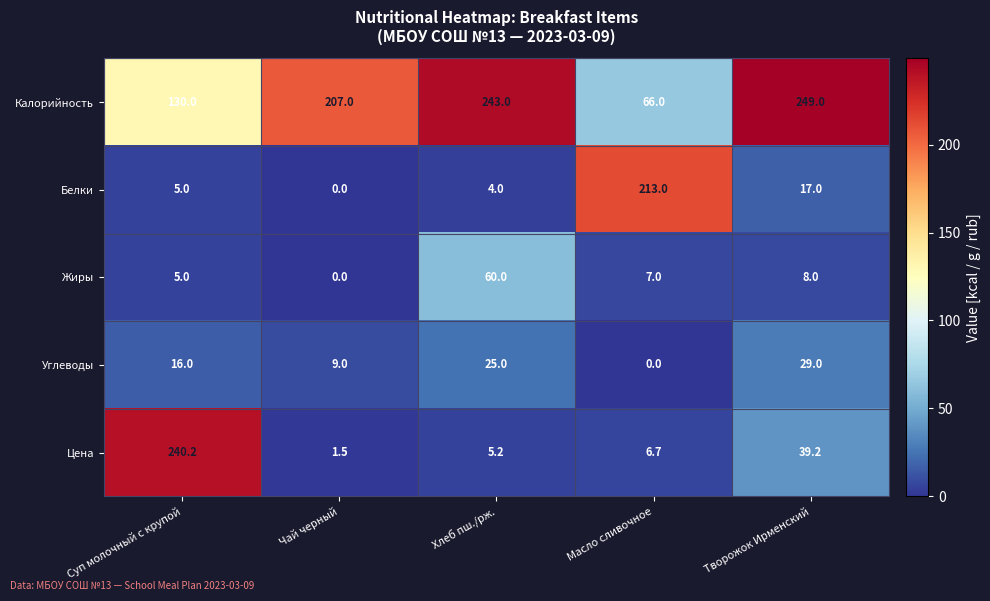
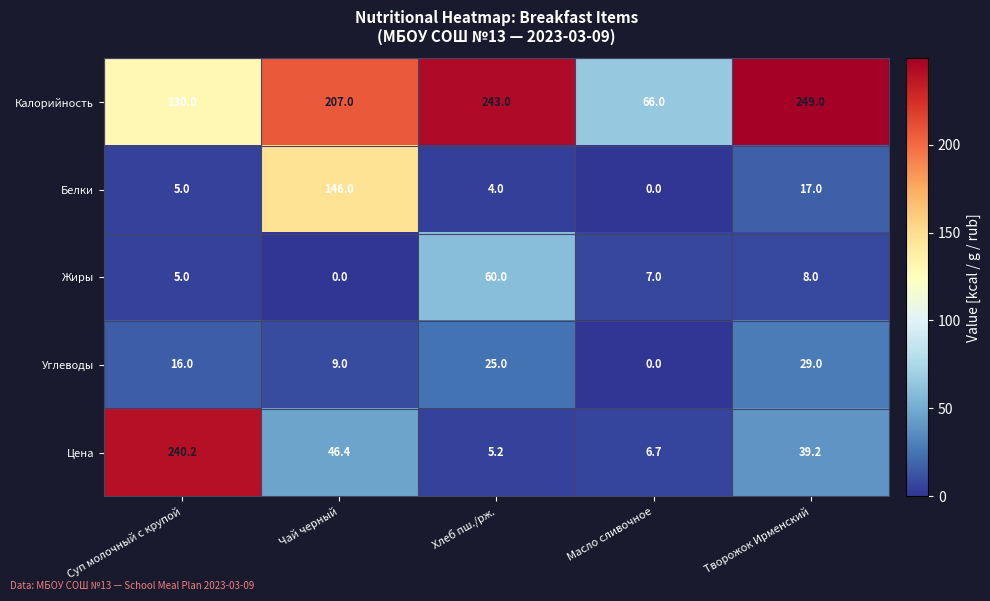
Белки, Чай черный: 0.0 -> 146.0
Белки, Масло сливочное: 213.0 -> 0.0
Цена, Чай черный: 1.5 -> 46.4
